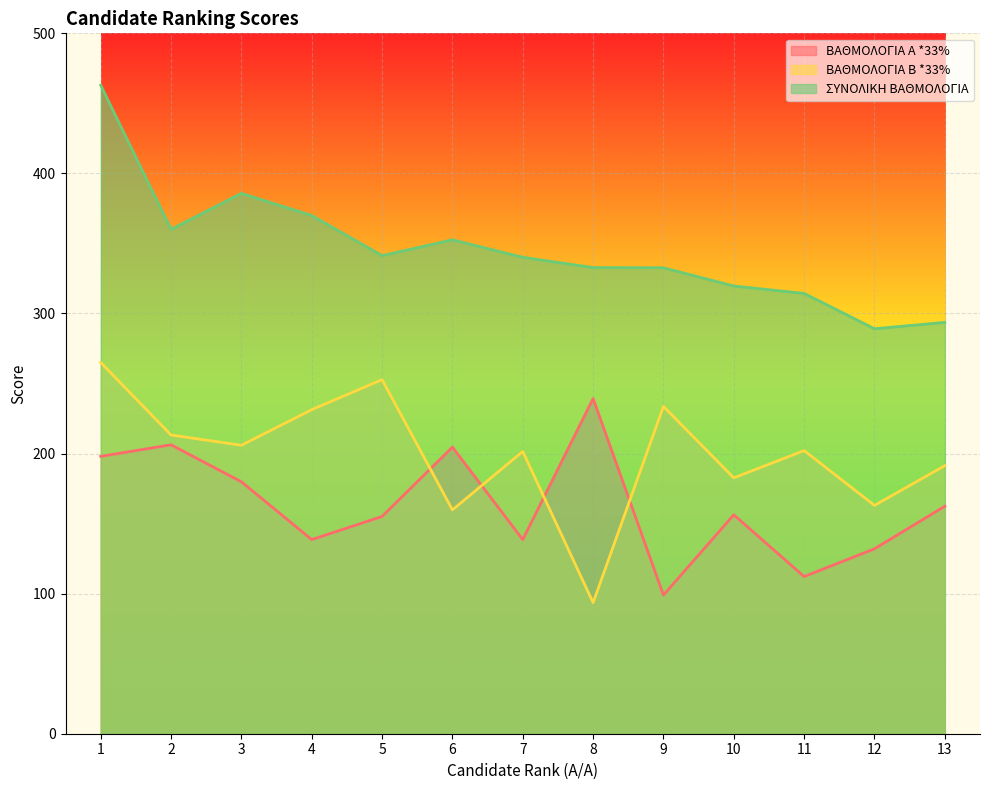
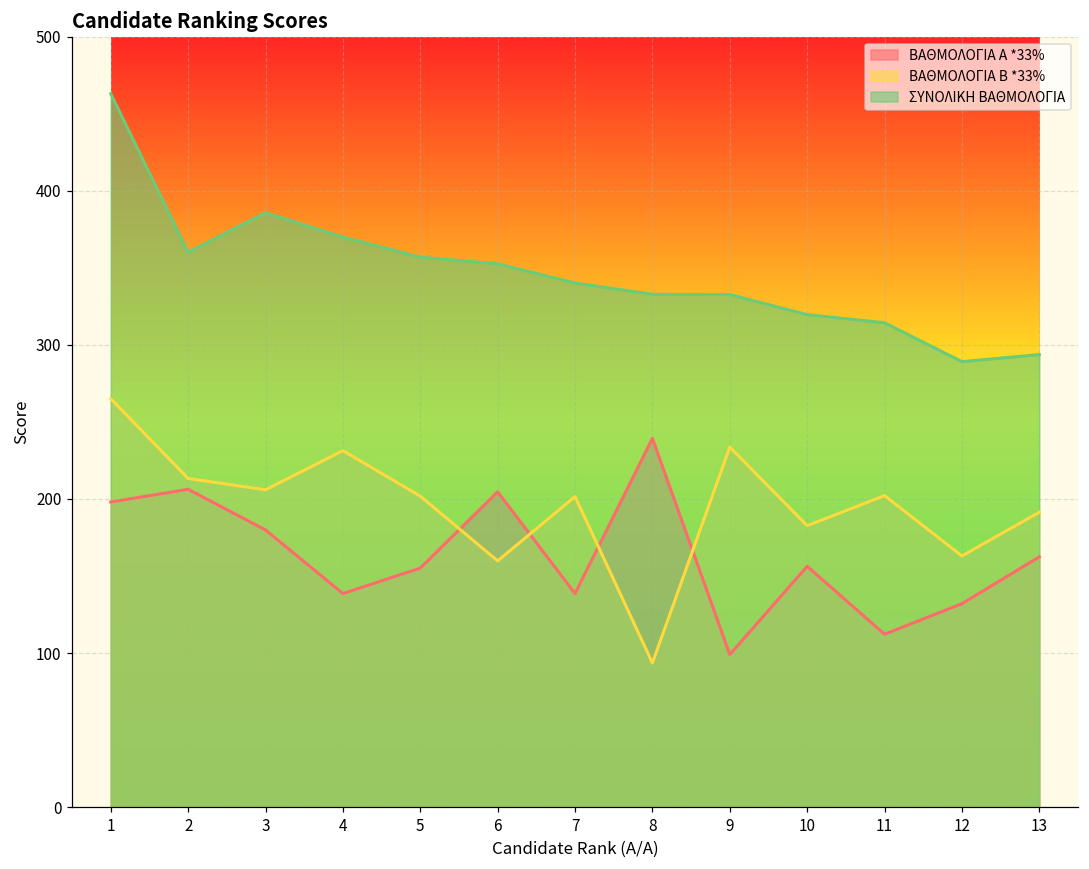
ΒΑΘΜΟΛΟΓΙΑ Β *33%, 5: 253 -> 202
ΣΥΝΟΛΙΚΗ ΒΑΘΜΟΛΟΓΙΑ, 5: 341 -> 357
